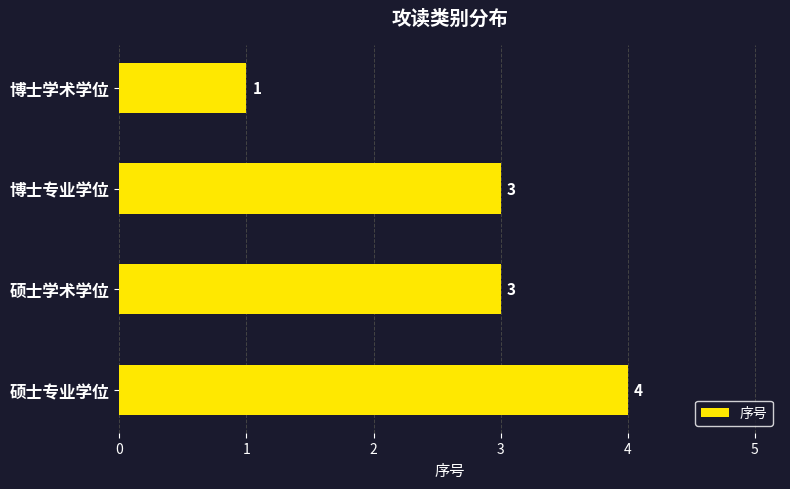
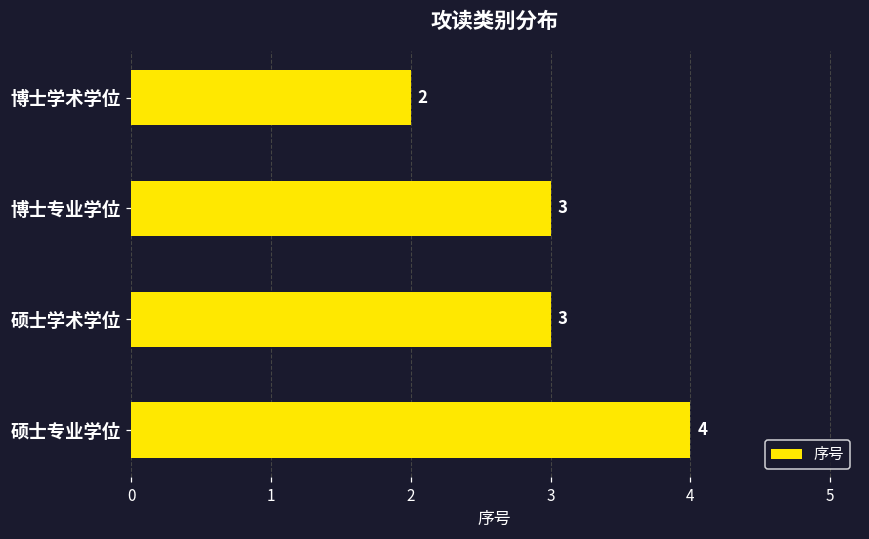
博士学术学位: 1 -> 2
